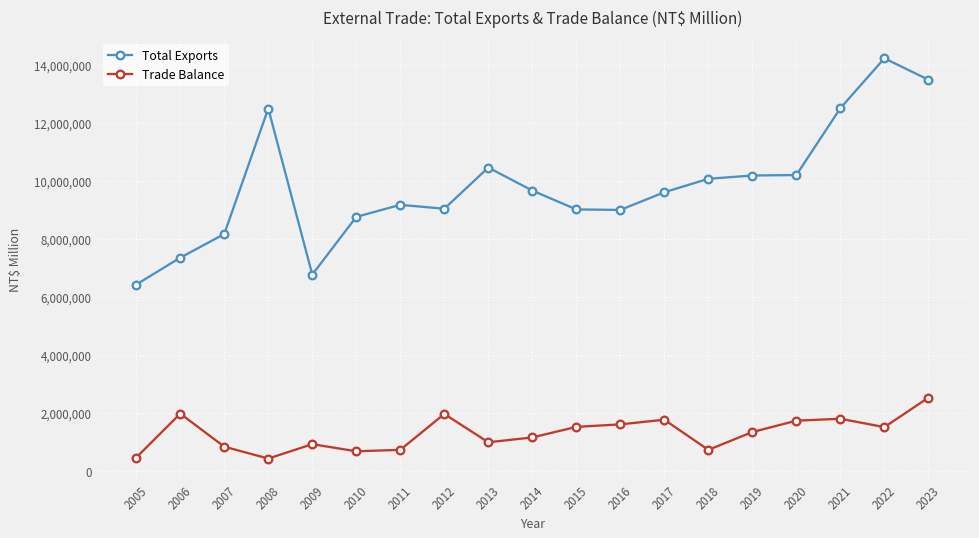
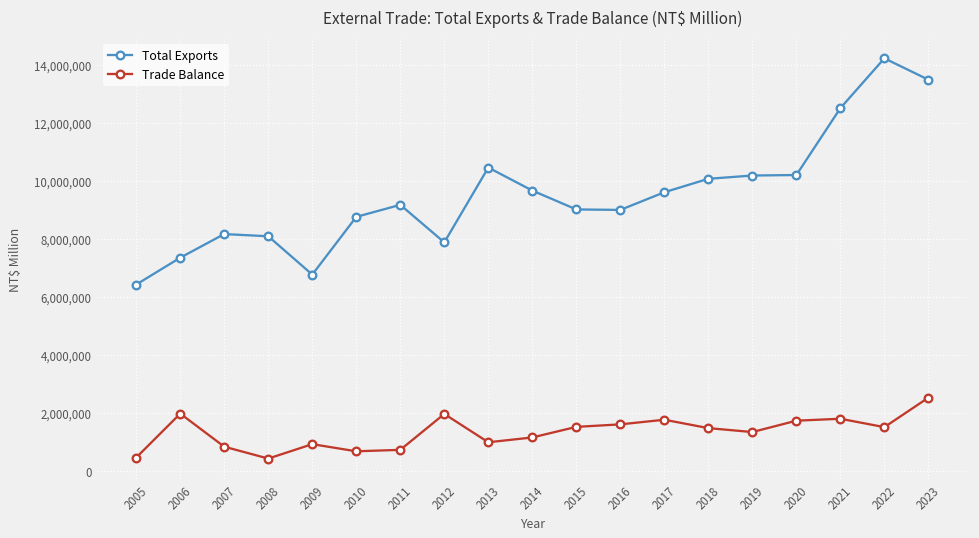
Total Exports, 2008: 12,500,000 -> 8,100,000
Total Exports, 2012: 9,000,000 -> 7,900,000
Trade Balance, 2018: 700,000 -> 1,500,000
